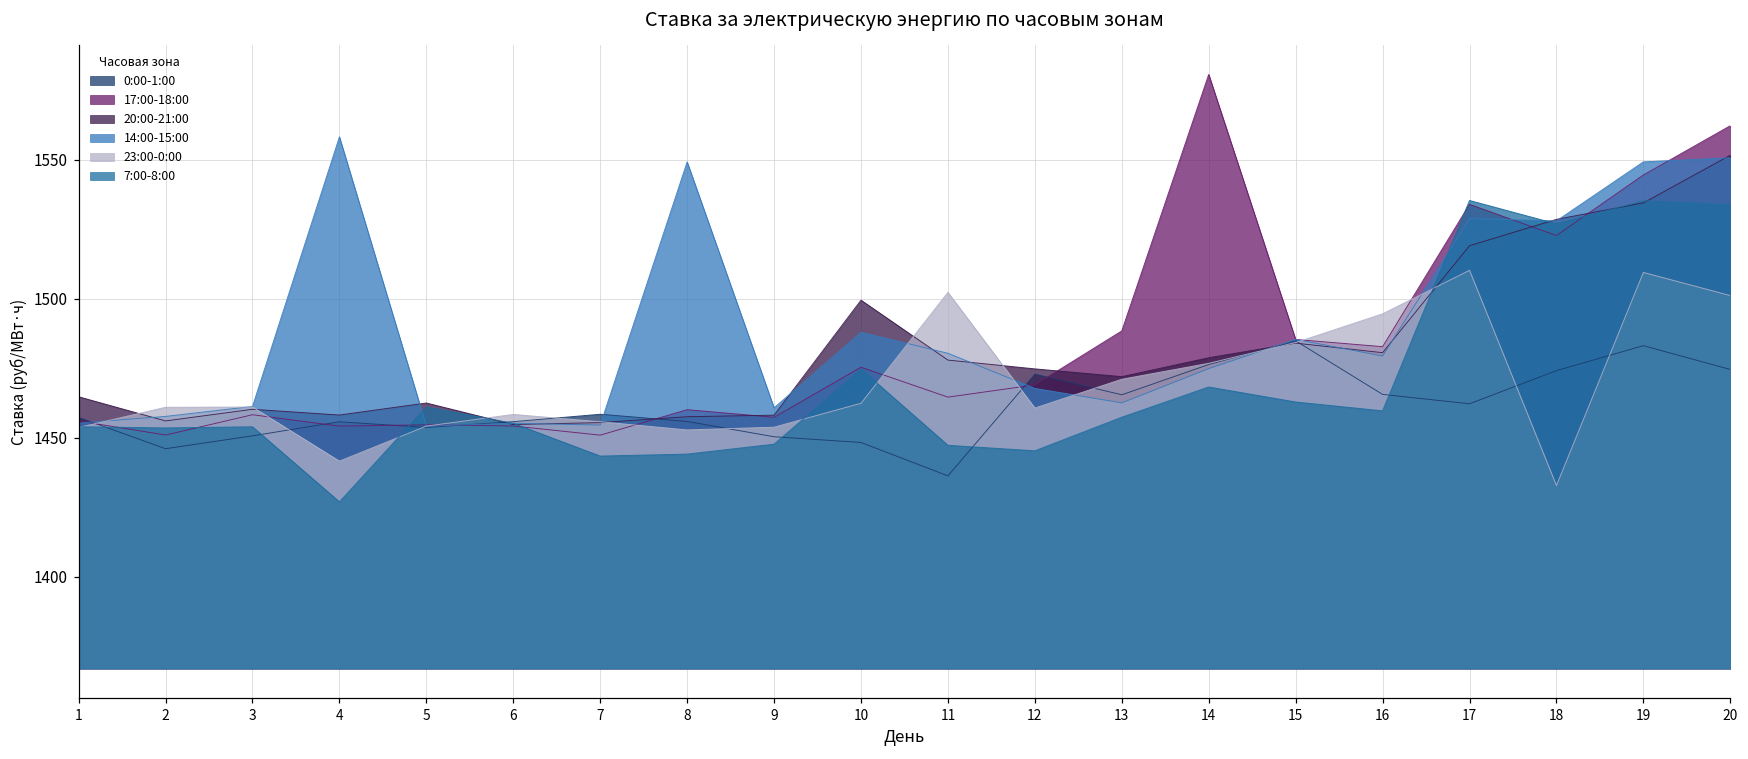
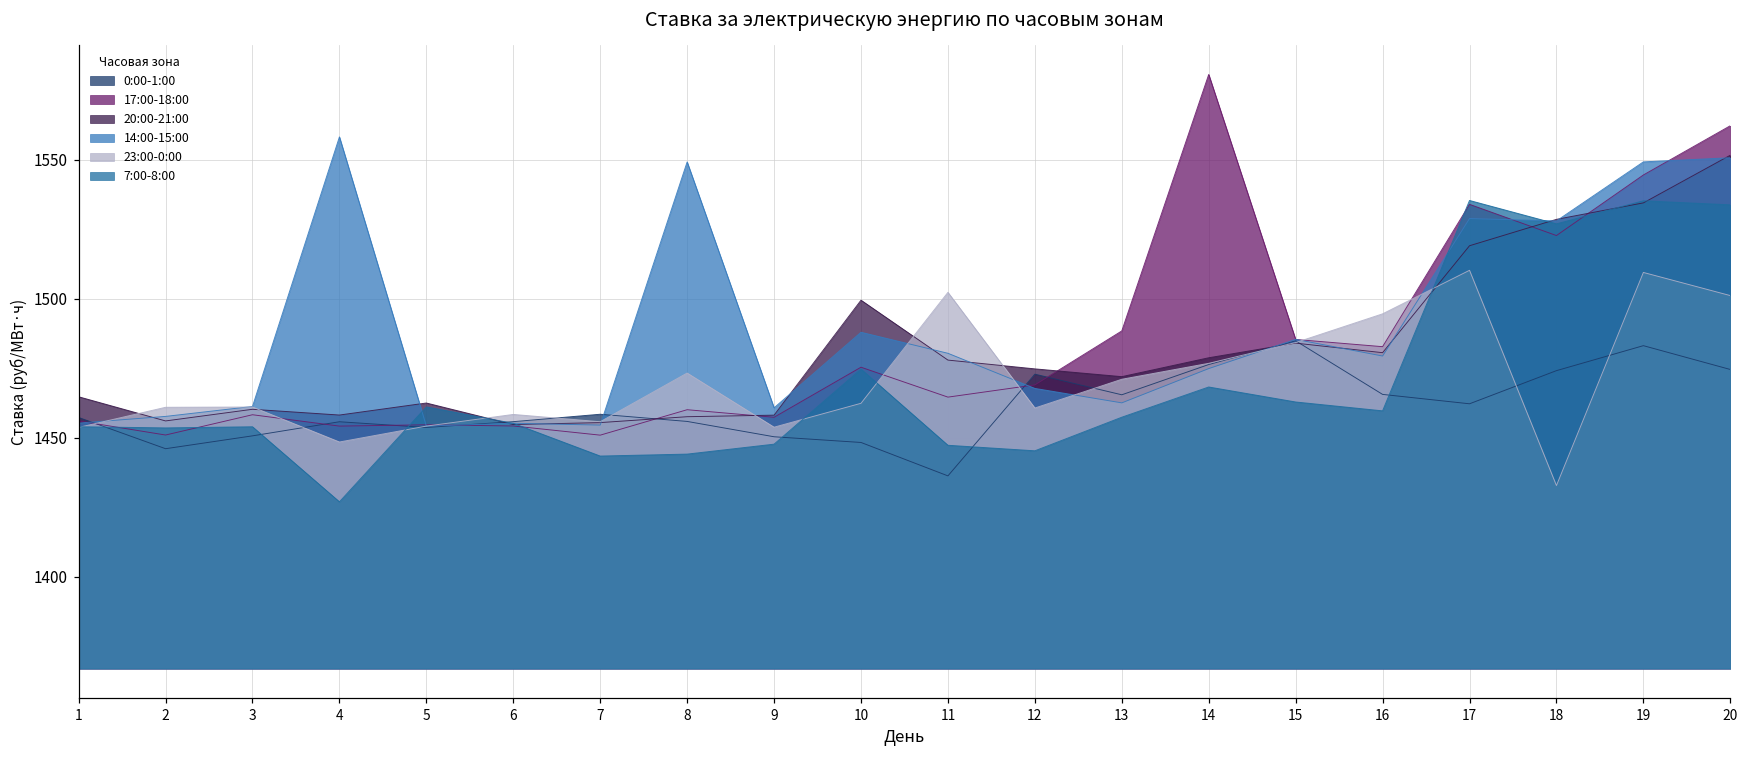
23:00-0:00, 4: 1442 -> 1448
23:00-0:00, 8: 1453 -> 1473
